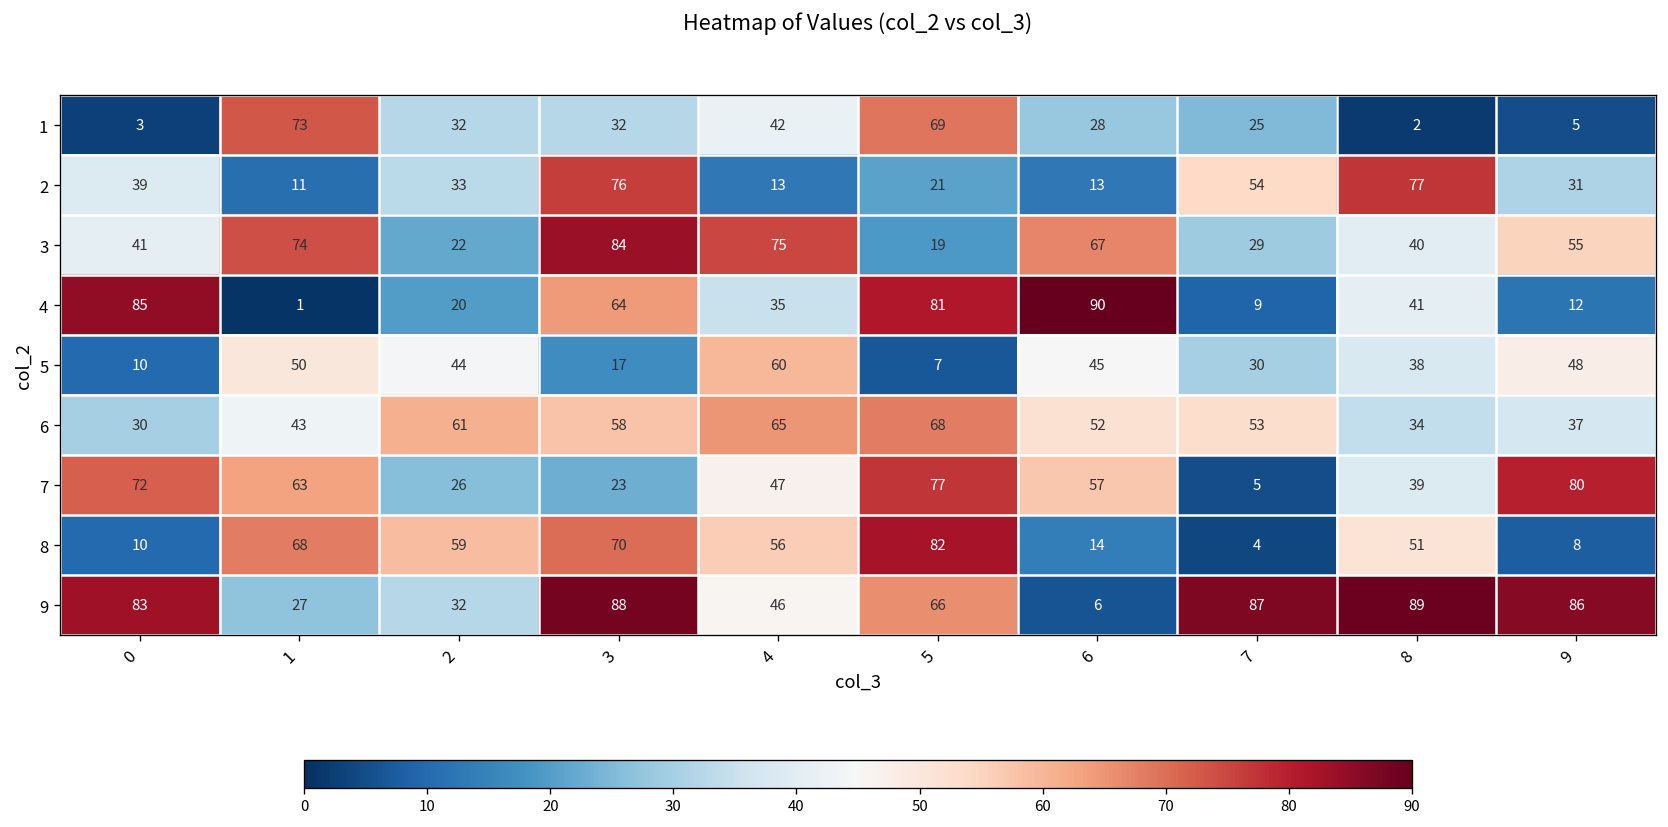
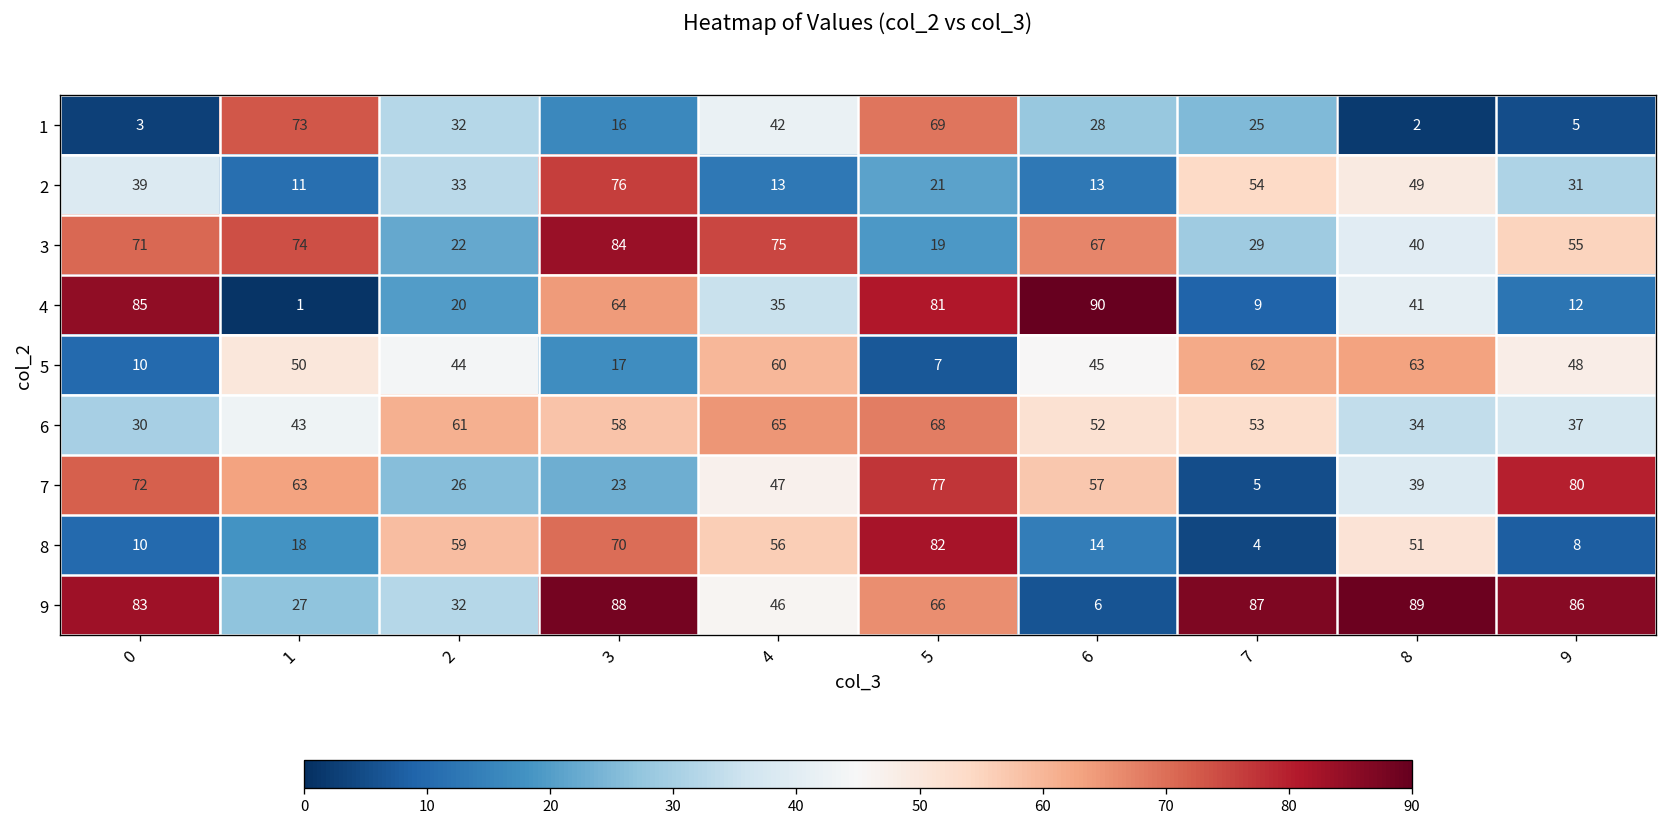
1, 3: 32 -> 16
2, 8: 77 -> 49
3, 0: 41 -> 71
5, 7: 30 -> 62
5, 8: 38 -> 63
8, 1: 68 -> 18
